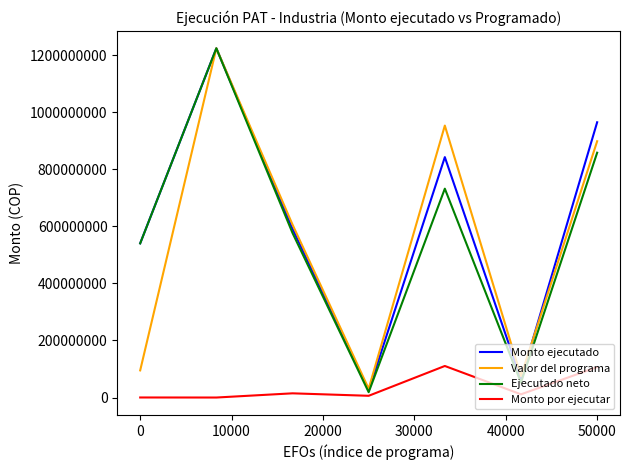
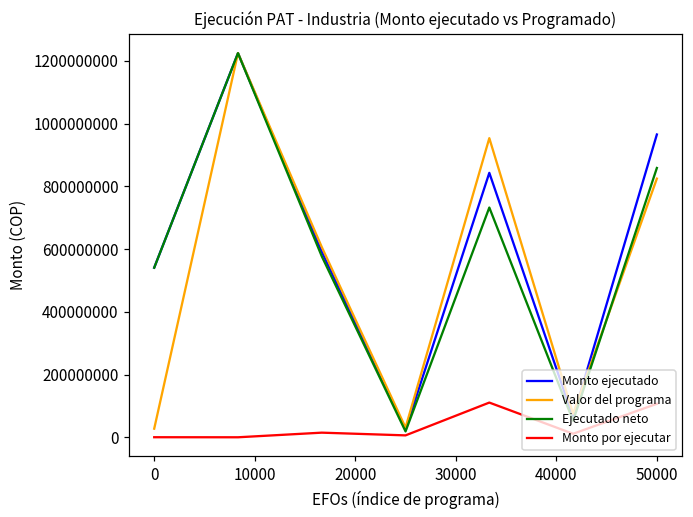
Valor del programa, 0: 100000000 -> 30000000
Valor del programa, 50000: 900000000 -> 820000000
